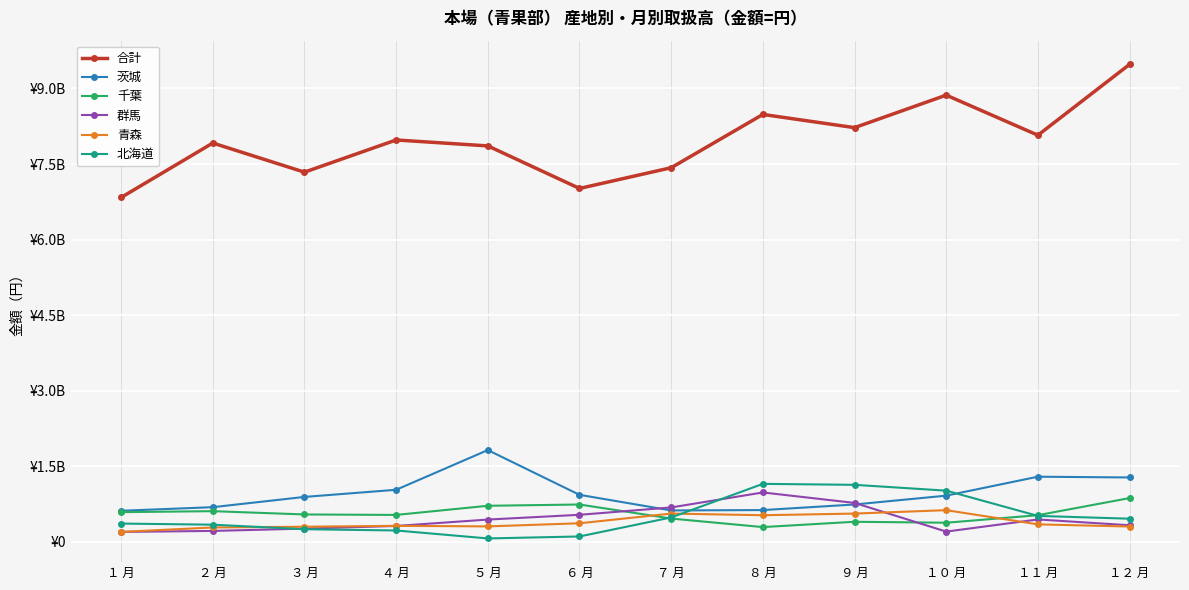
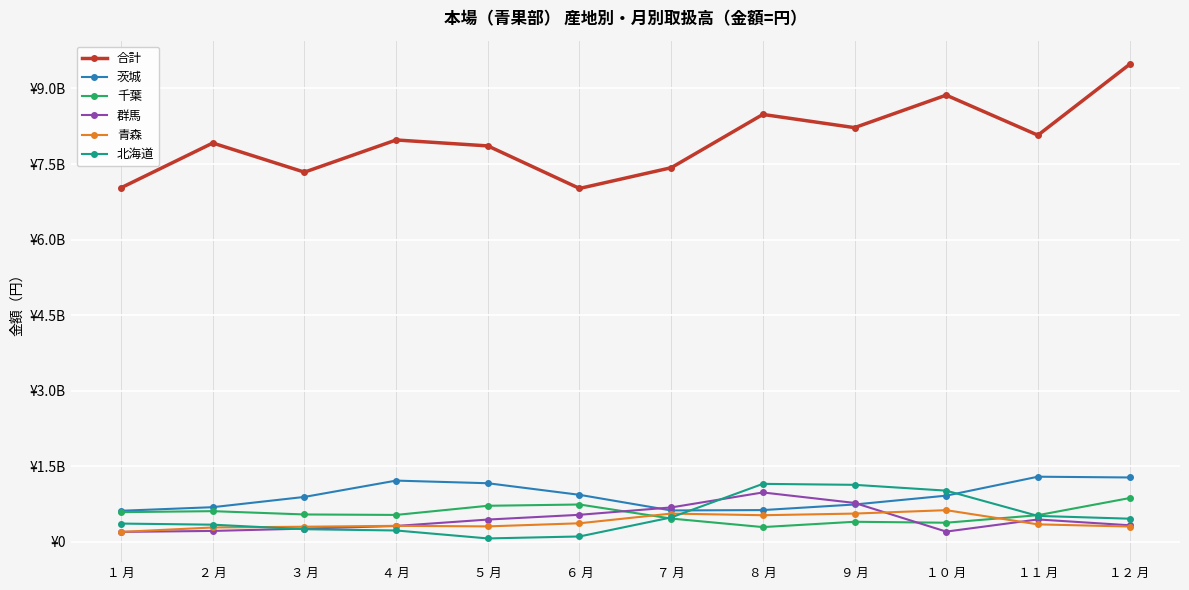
合計, １ 月: ¥6800000000 -> ¥7000000000
茨城, ４ 月: ¥1000000000 -> ¥1200000000
茨城, ５ 月: ¥1800000000 -> ¥1200000000
